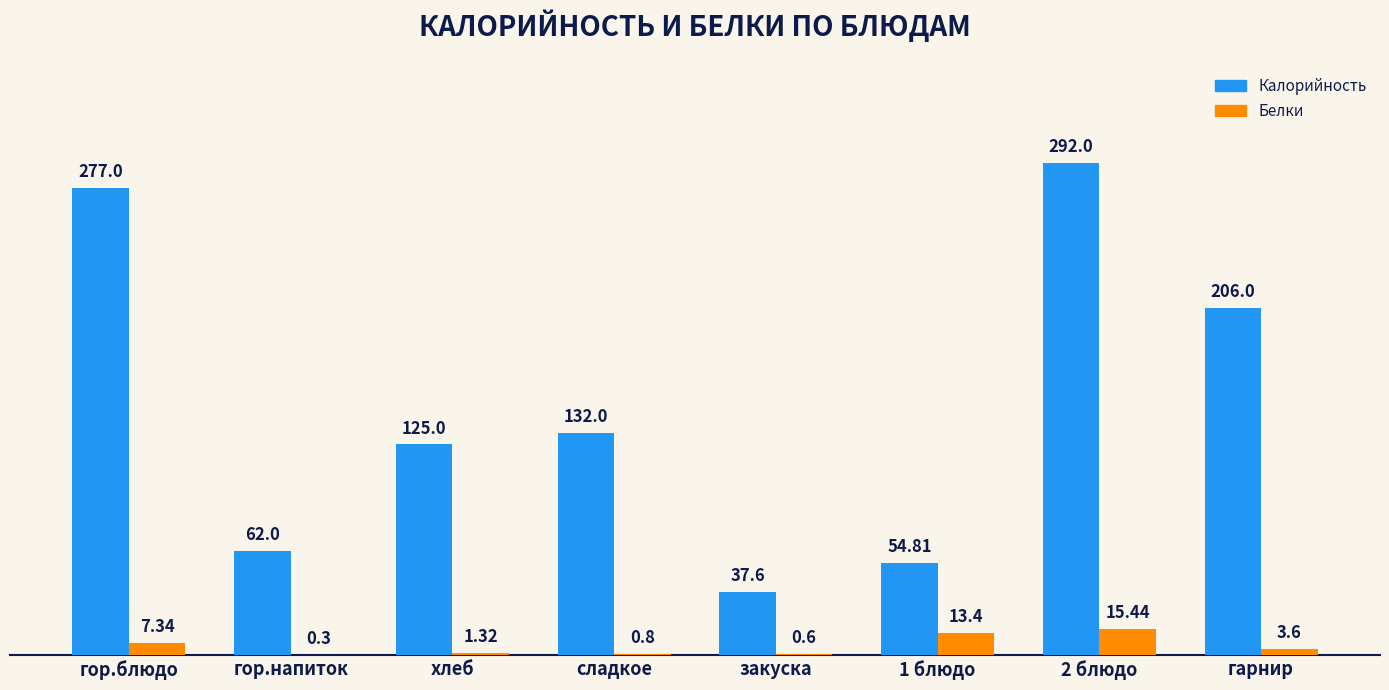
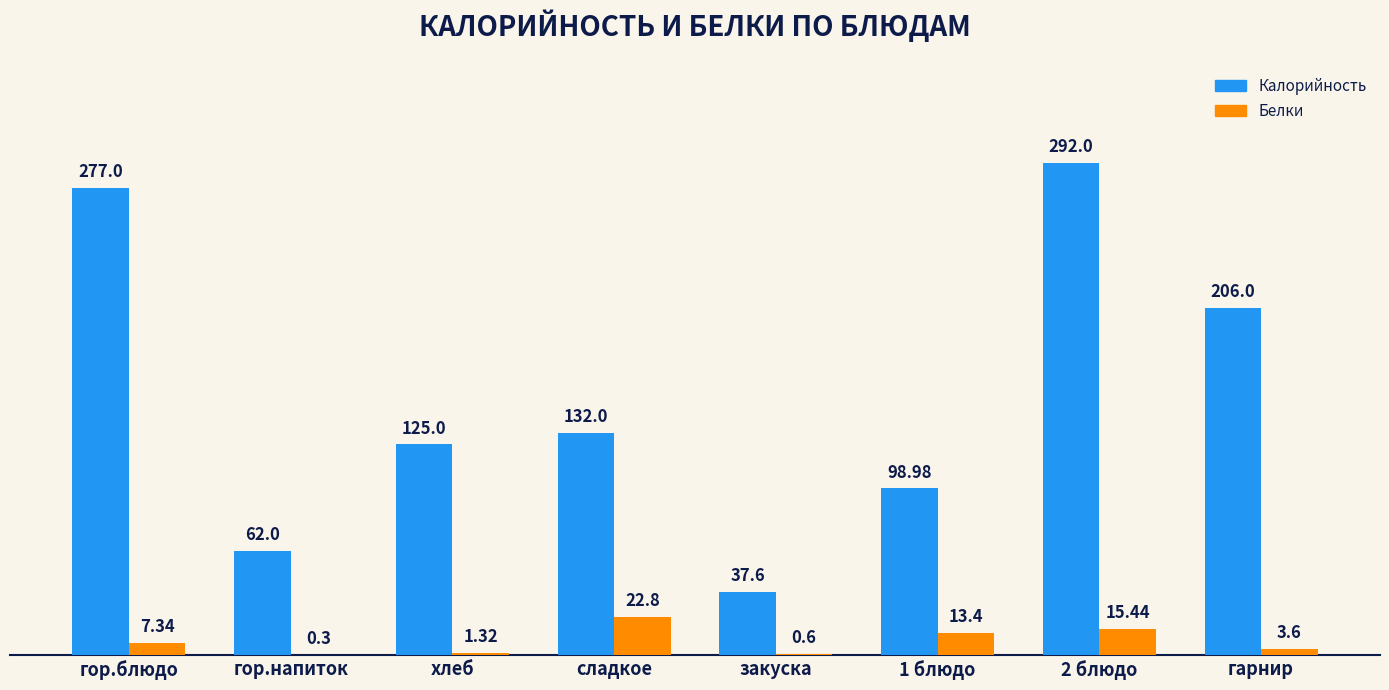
Белки, сладкое: 0.8 -> 22.8
Калорийность, 1 блюдо: 54.81 -> 98.98
